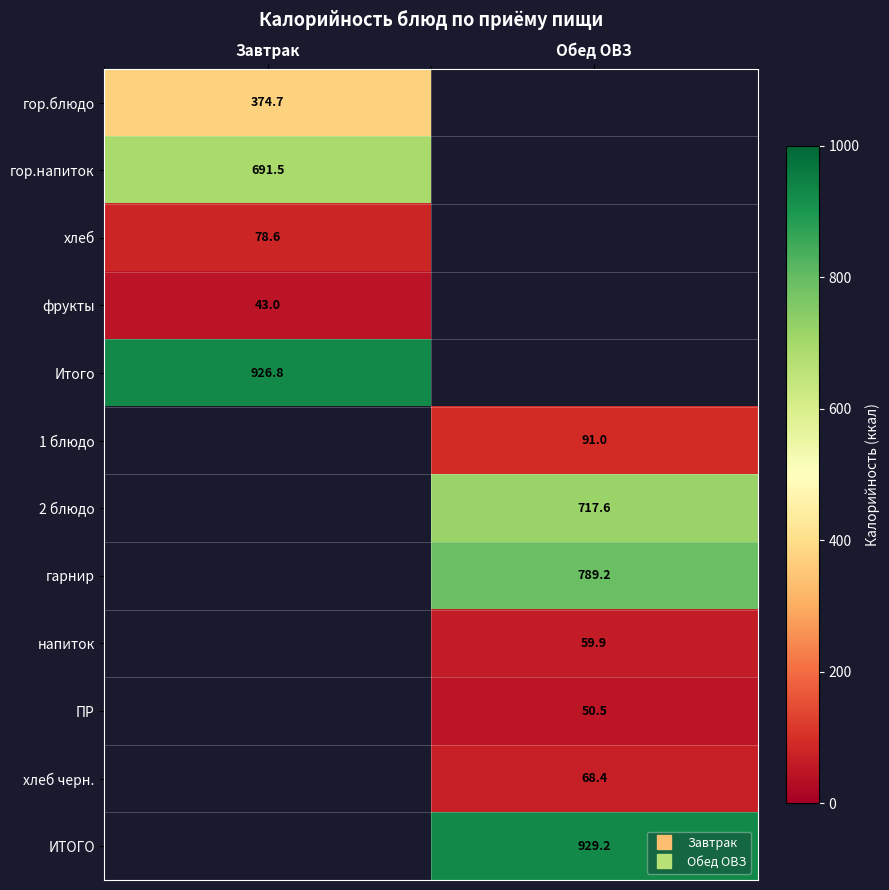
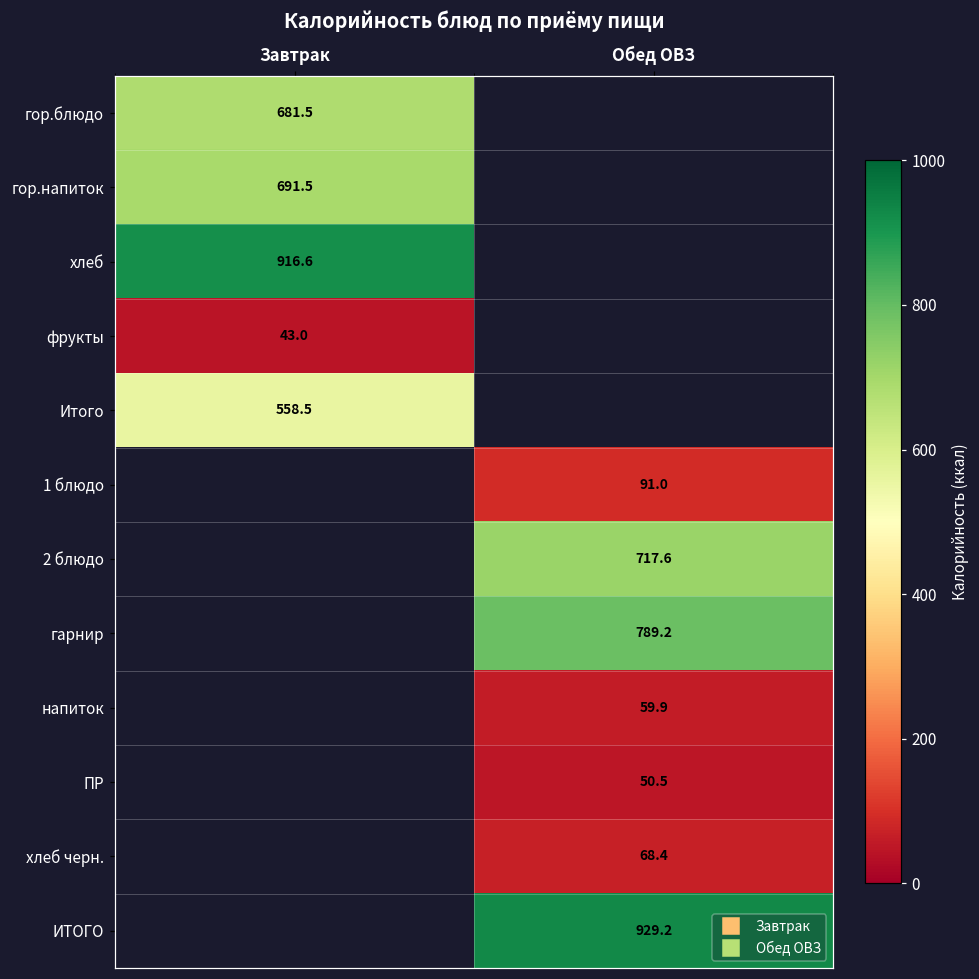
гор.блюдо, Завтрак: 374.7 -> 681.5
хлеб, Завтрак: 78.6 -> 916.6
Итого, Завтрак: 926.8 -> 558.5
